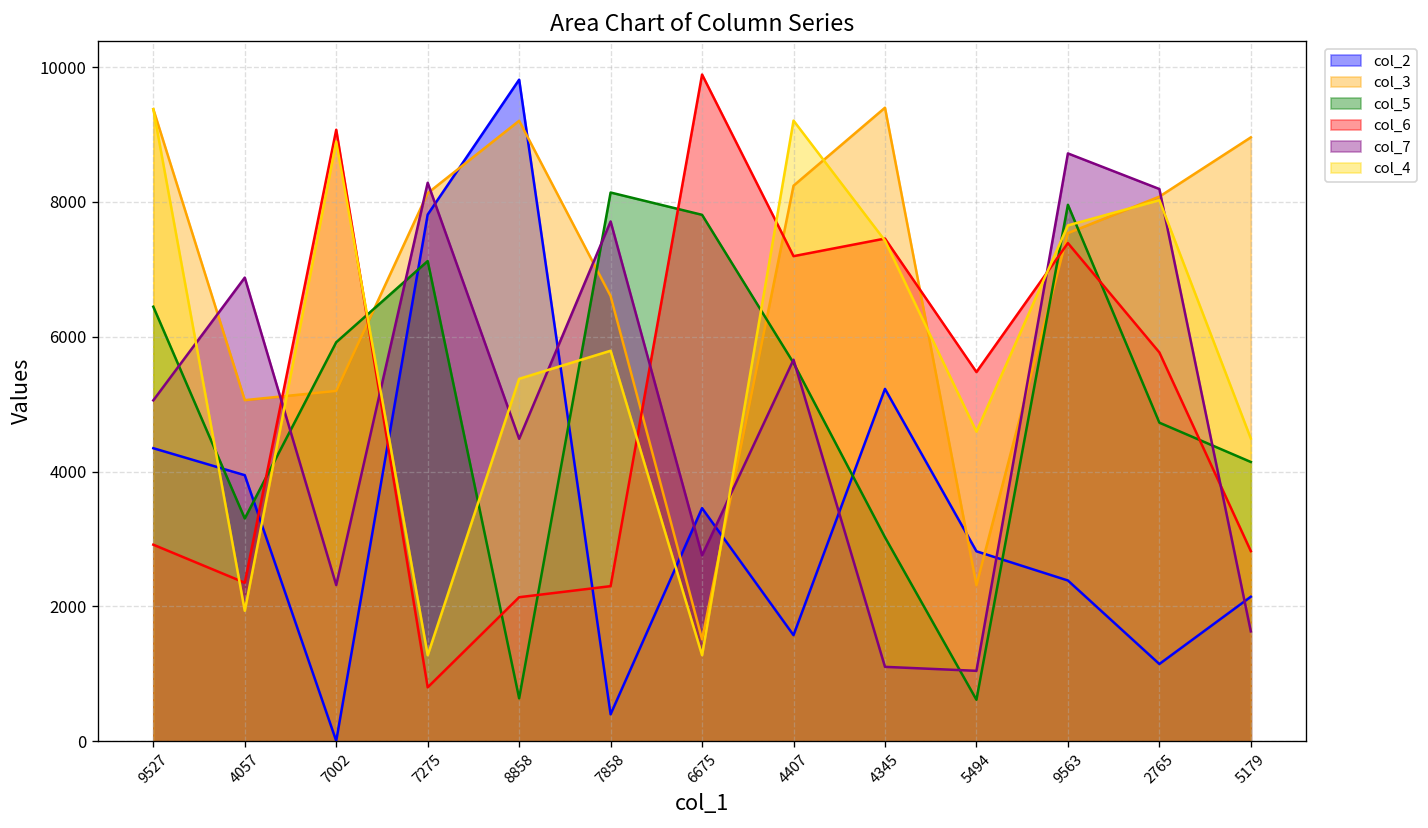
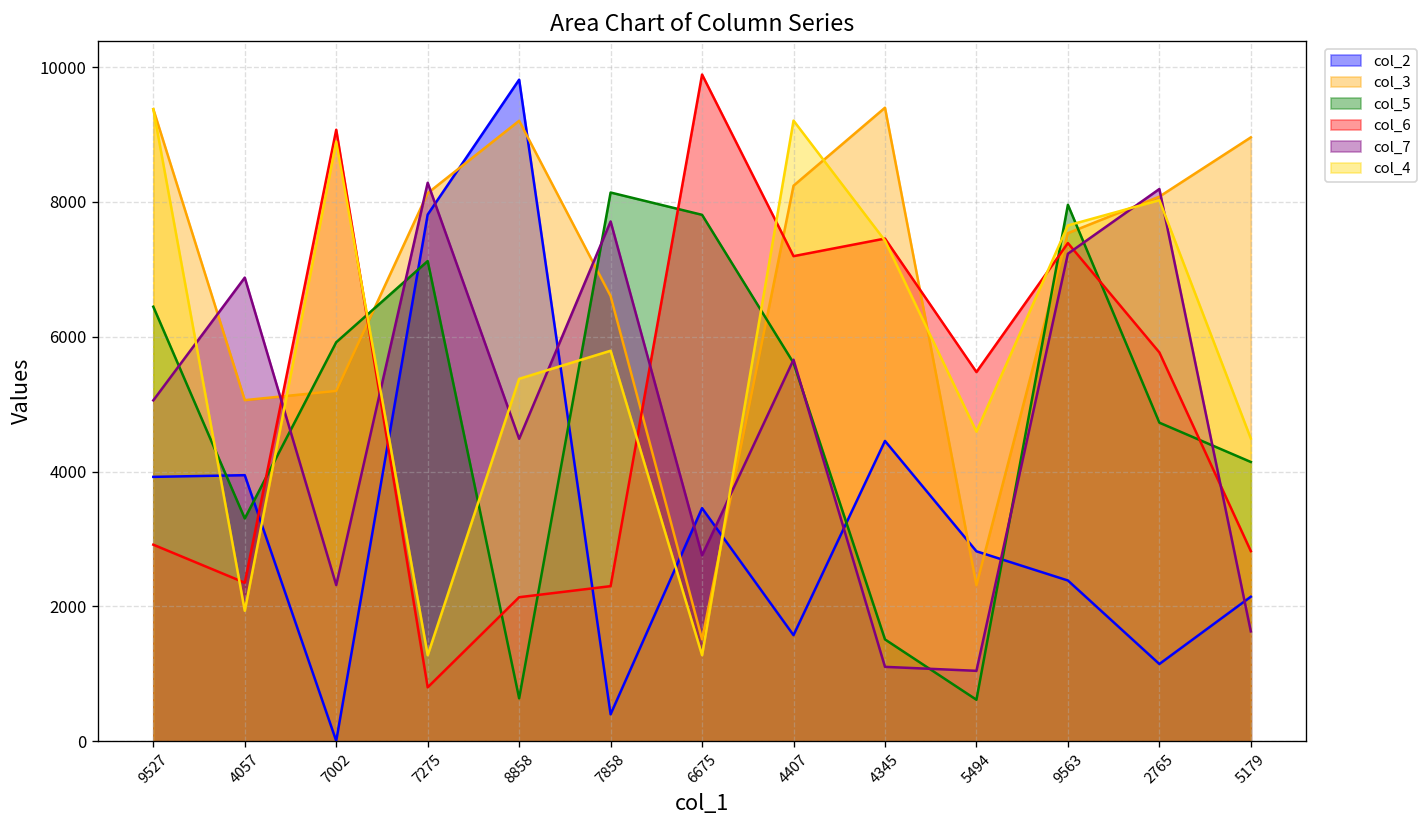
col_2, 9527: 4300 -> 3900
col_2, 4345: 5200 -> 4500
col_5, 4345: 3000 -> 1500
col_7, 9563: 8700 -> 7200
